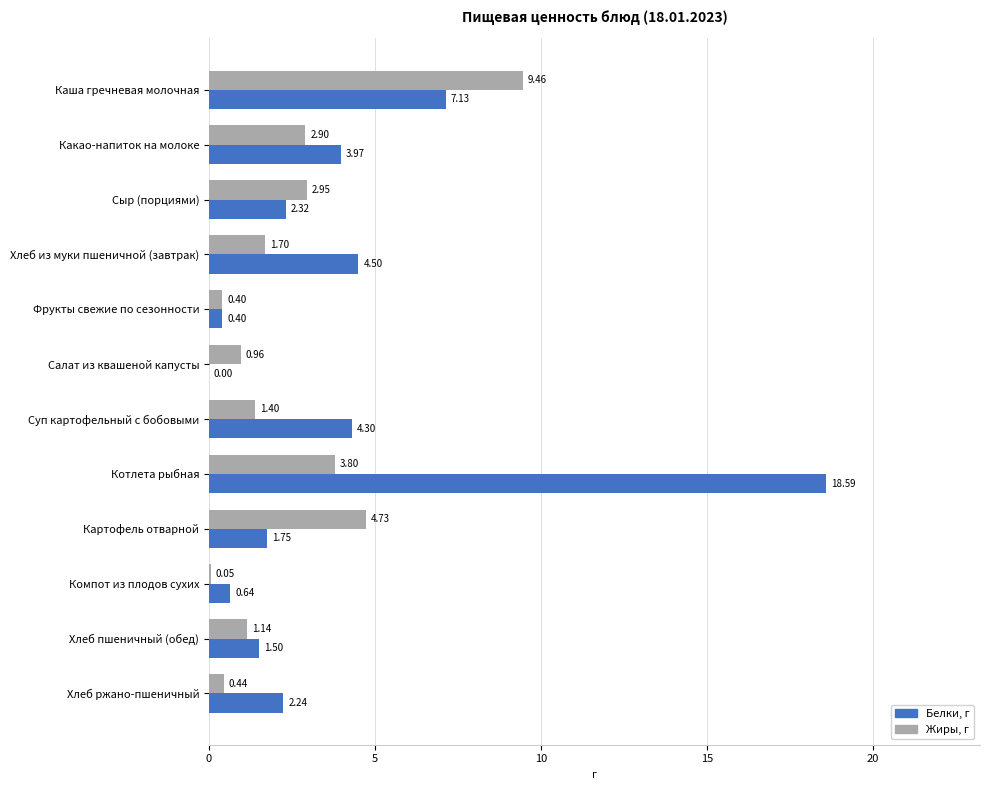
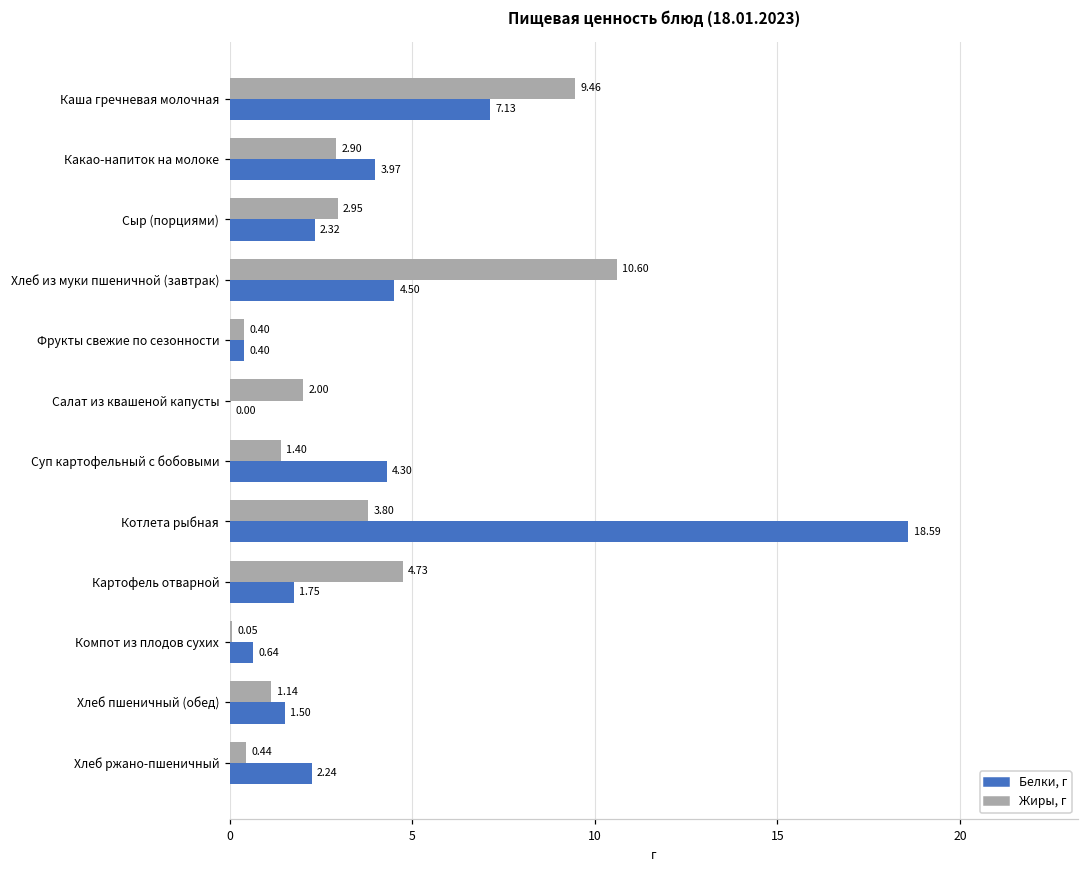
Жиры, г, Хлеб из муки пшеничной (завтрак): 1.70 -> 10.60
Жиры, г, Салат из квашеной капусты: 0.96 -> 2.00
